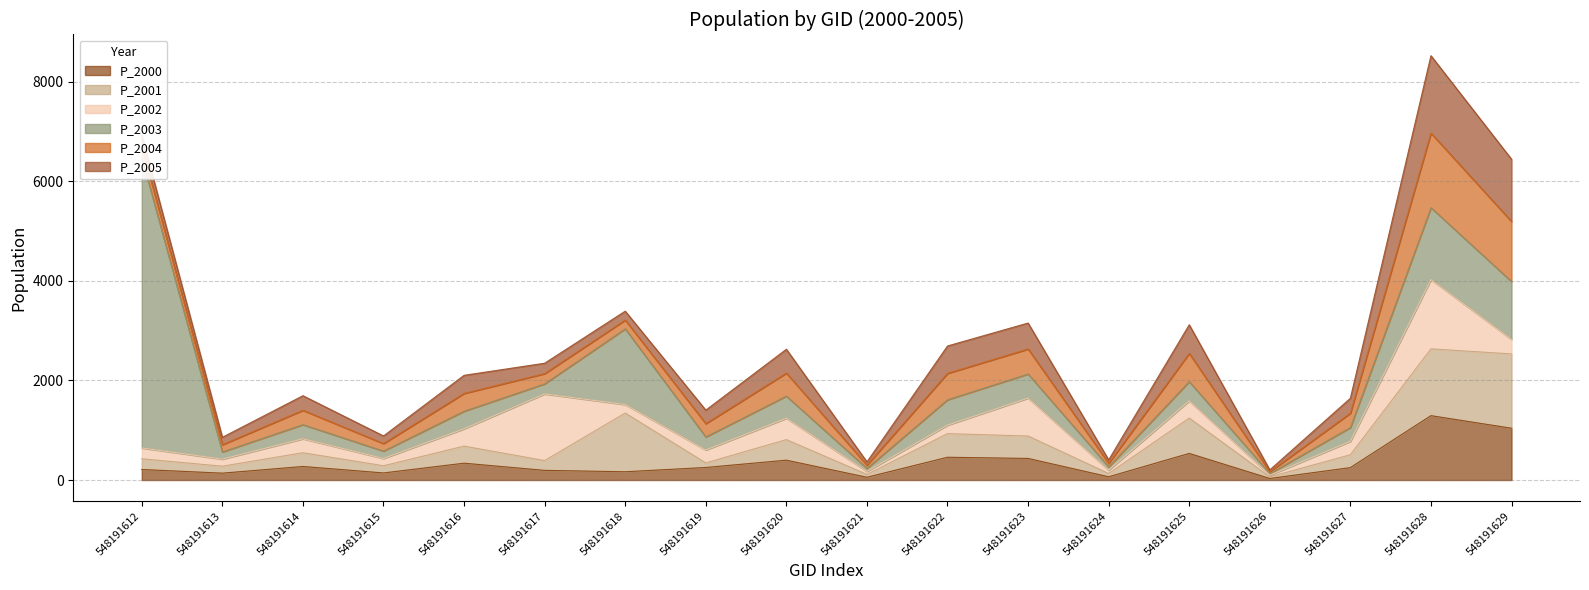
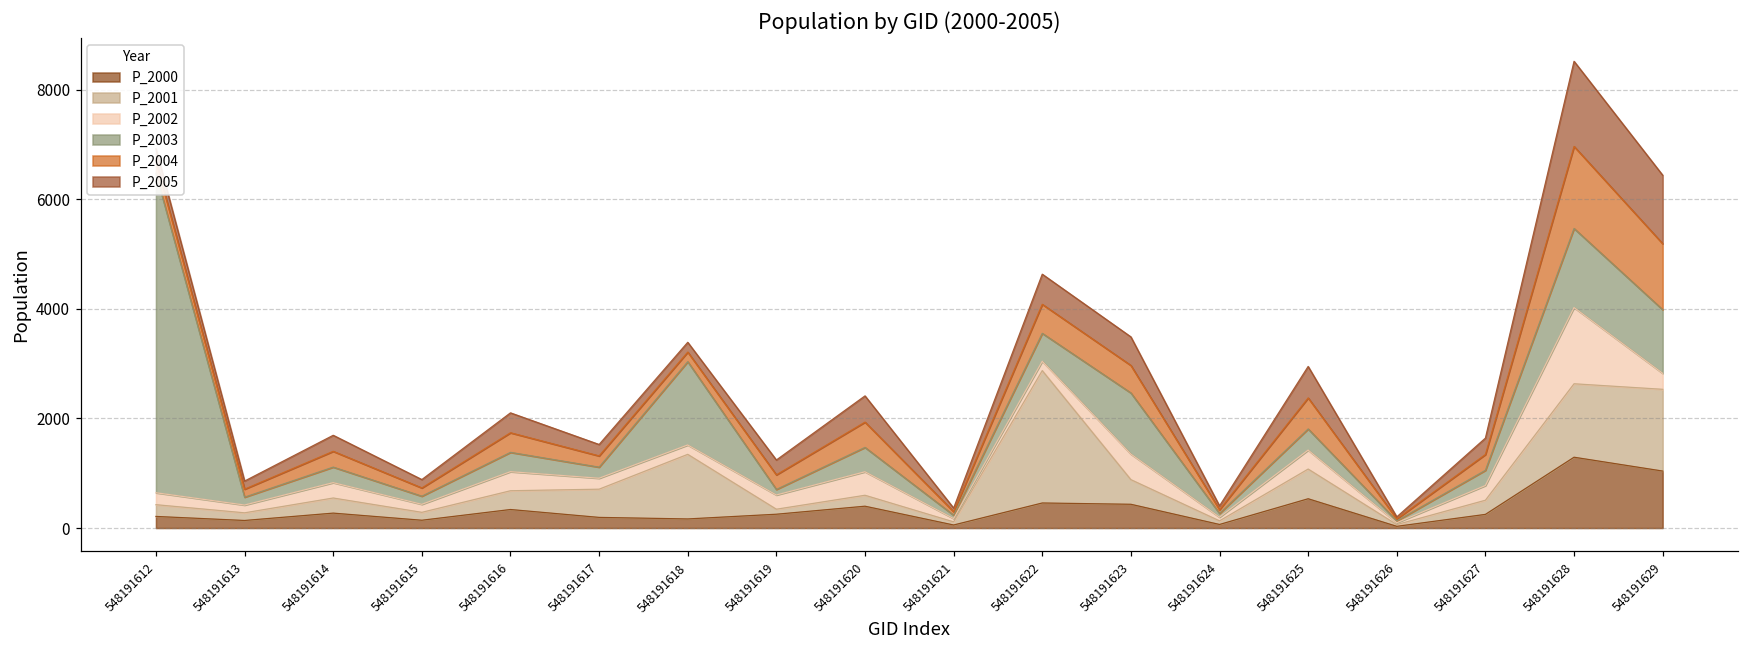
P_2001, 548191617: 200 -> 500
P_2002, 548191617: 1300 -> 200
P_2003, 548191619: 300 -> 100
P_2001, 548191620: 400 -> 200
P_2001, 548191622: 500 -> 2400
P_2002, 548191623: 800 -> 500
P_2003, 548191623: 500 -> 1100
P_2001, 548191625: 700 -> 500
